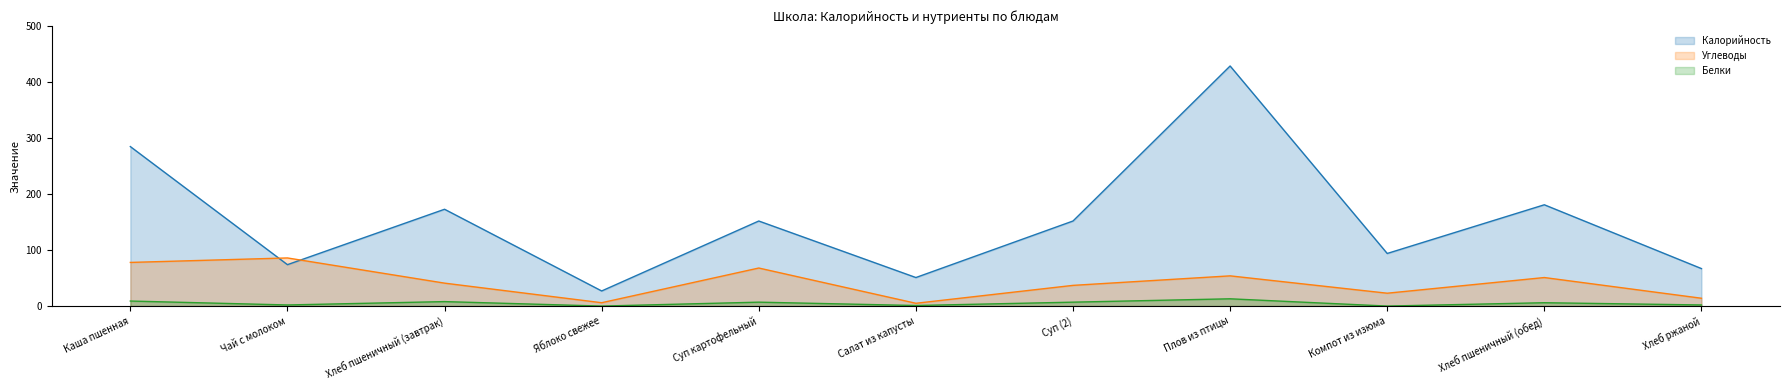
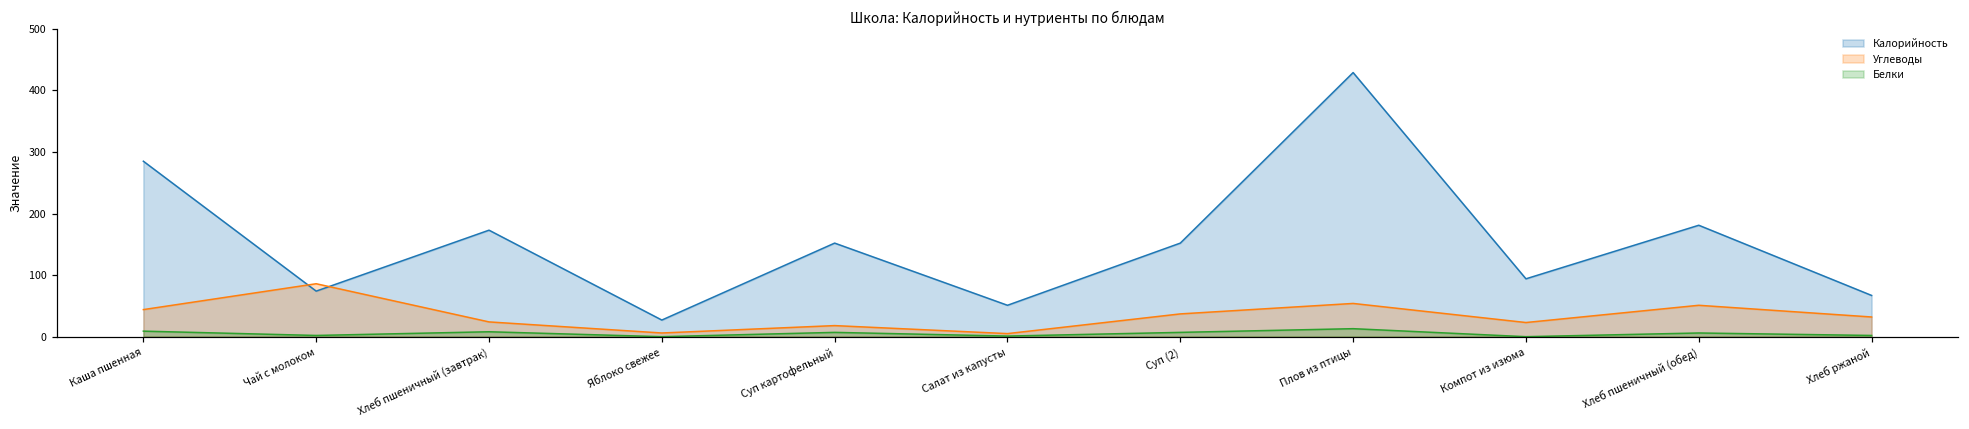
Углеводы, Каша пшенная: 80 -> 40
Углеводы, Хлеб пшеничный (завтрак): 40 -> 20
Углеводы, Суп картофельный: 70 -> 20
Углеводы, Хлеб ржаной: 10 -> 30
